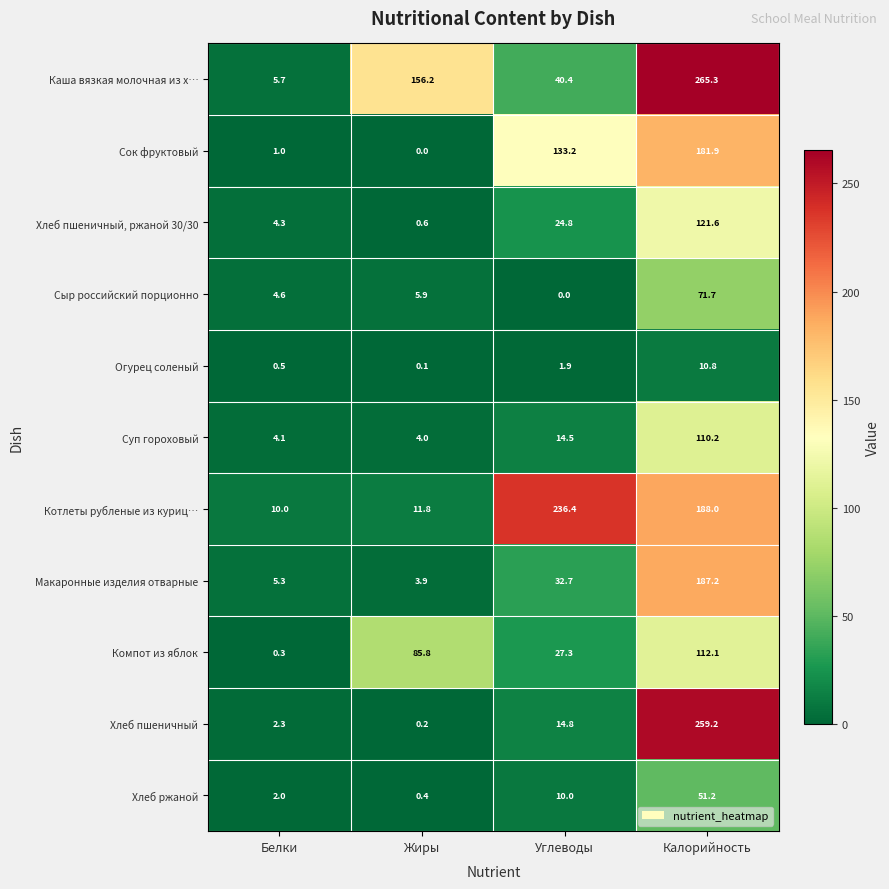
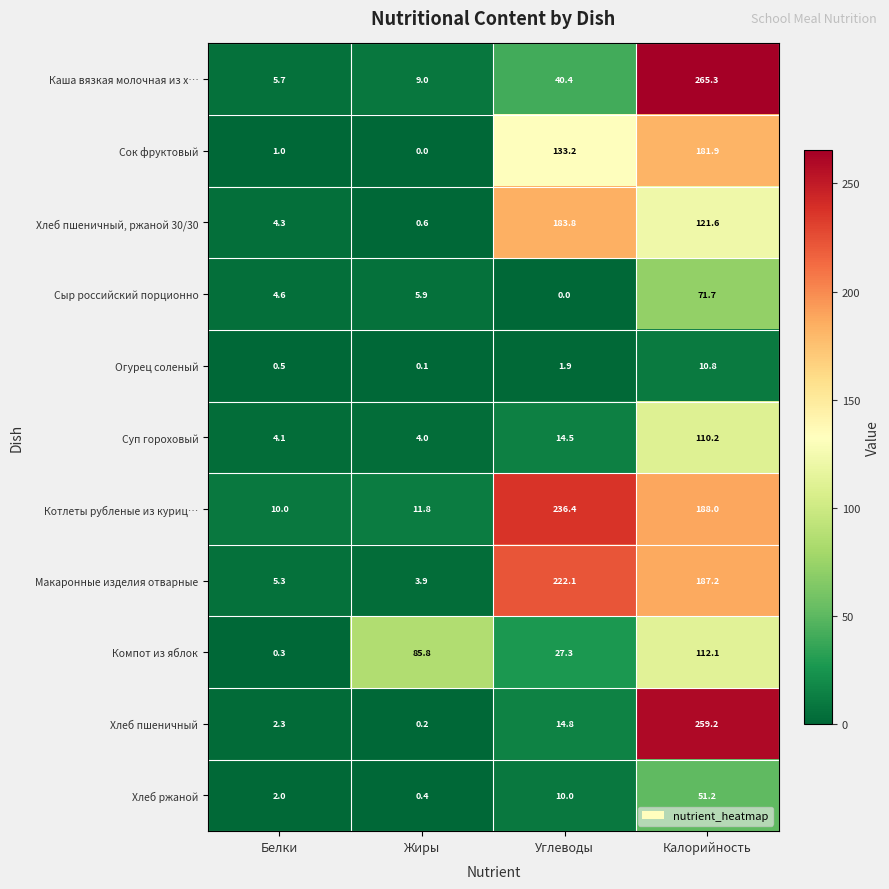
Каша вязкая молочная из х…, Жиры: 156.2 -> 9.0
Хлеб пшеничный, ржаной 30/30, Углеводы: 24.8 -> 183.8
Макаронные изделия отварные, Углеводы: 32.7 -> 222.1
